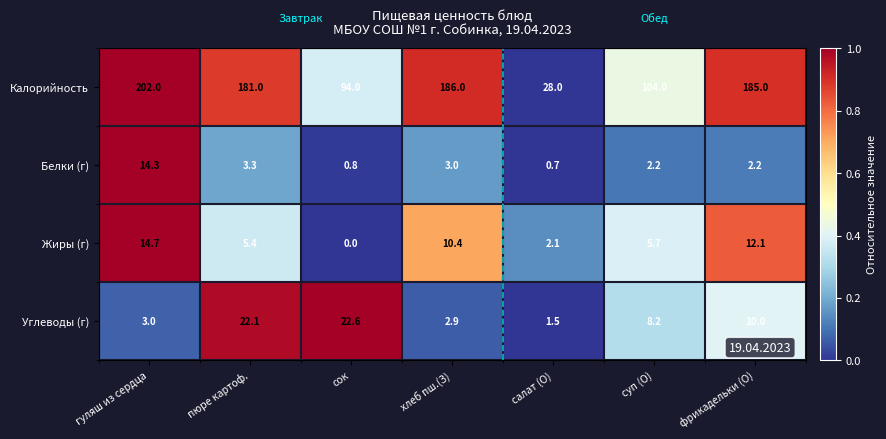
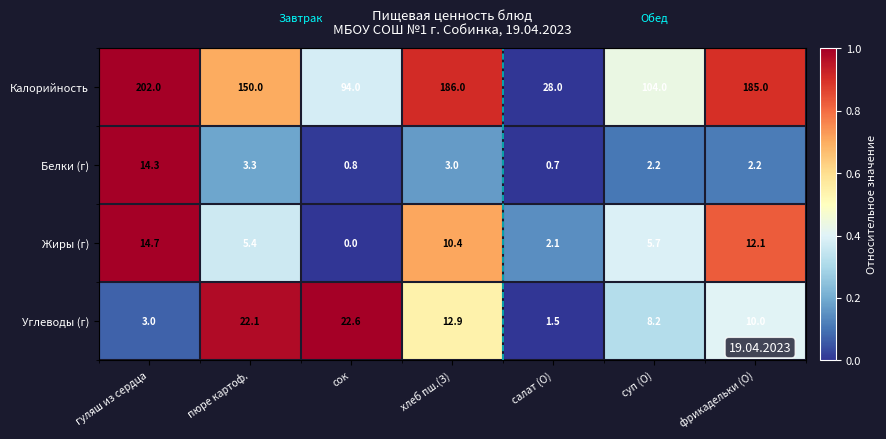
Калорийность, пюре картоф.: 181.0 -> 150.0
Углеводы (г), хлеб пш.(З): 2.9 -> 12.9
